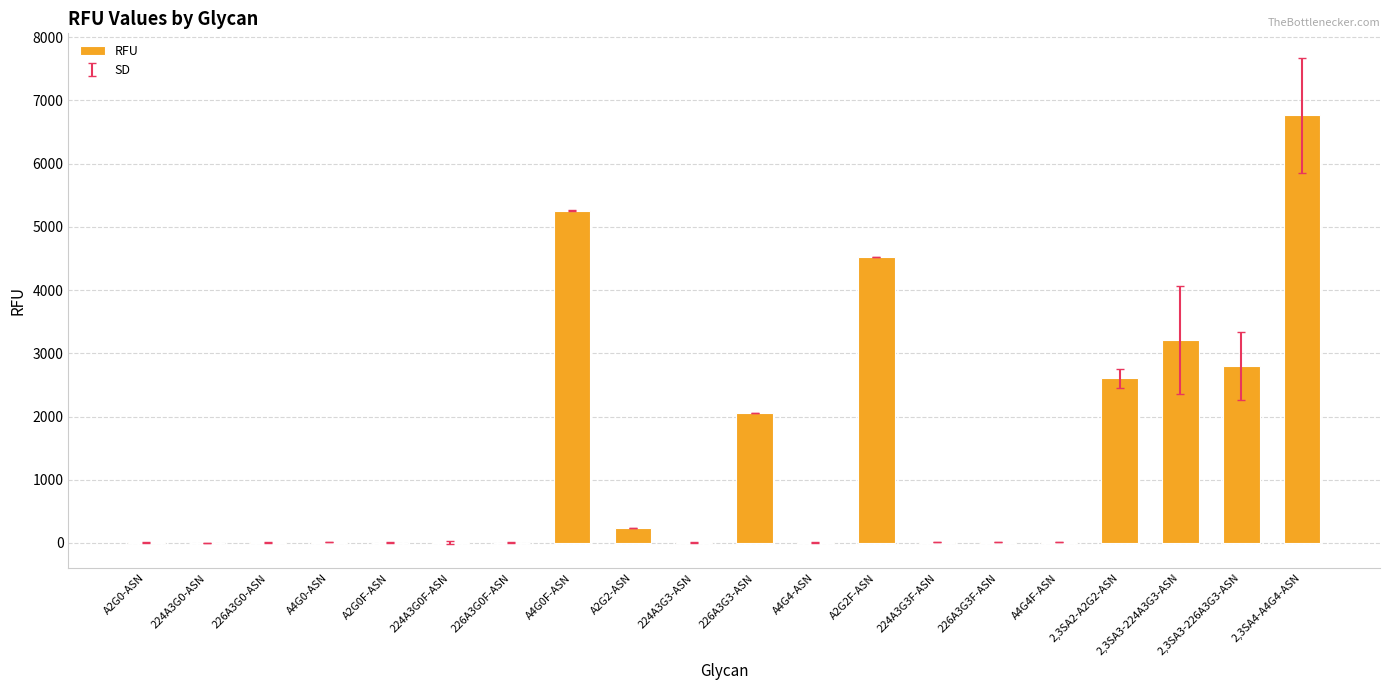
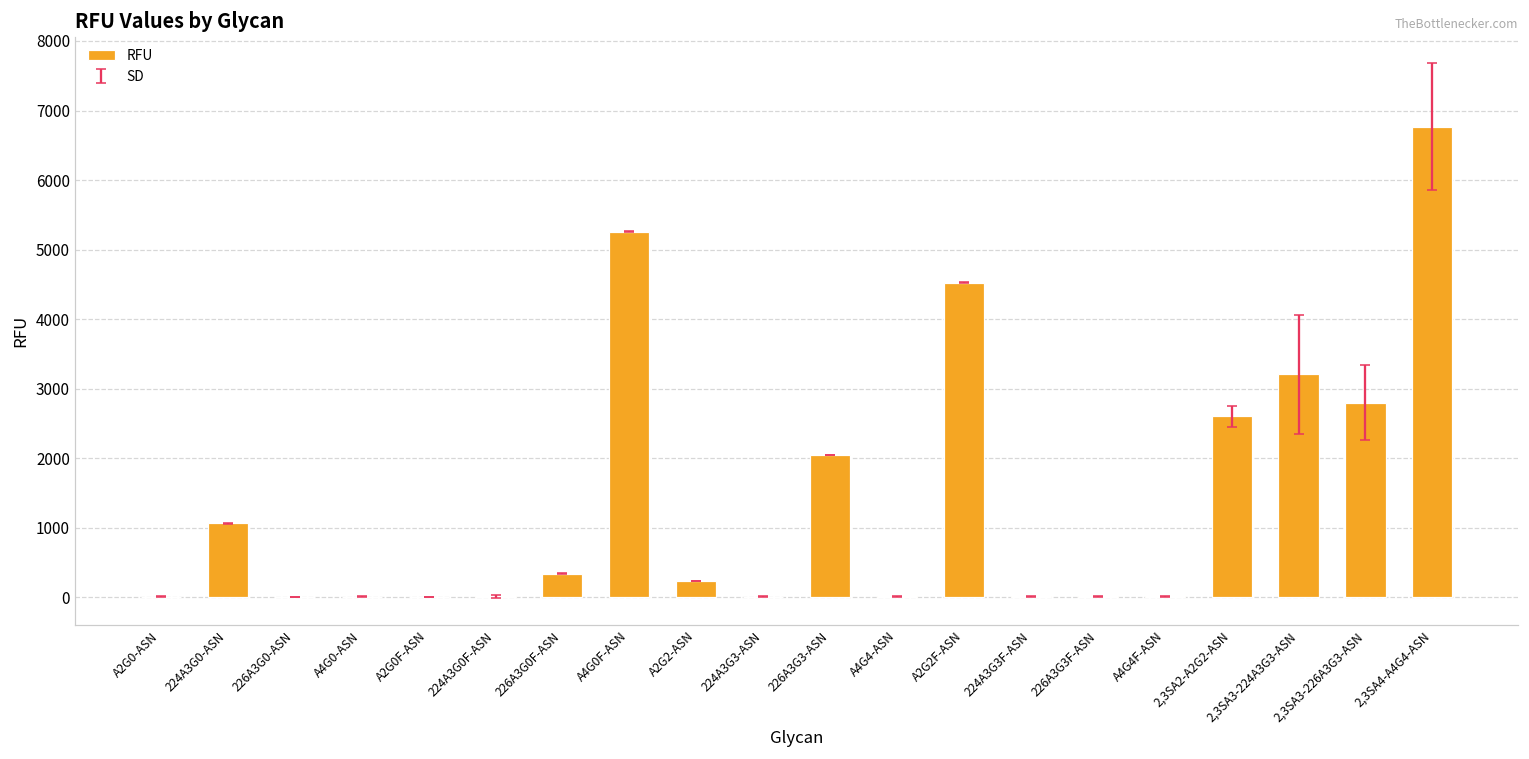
RFU, 224A3G0-ASN: 0 -> 1100
RFU, 226A3G0F-ASN: 0 -> 300
